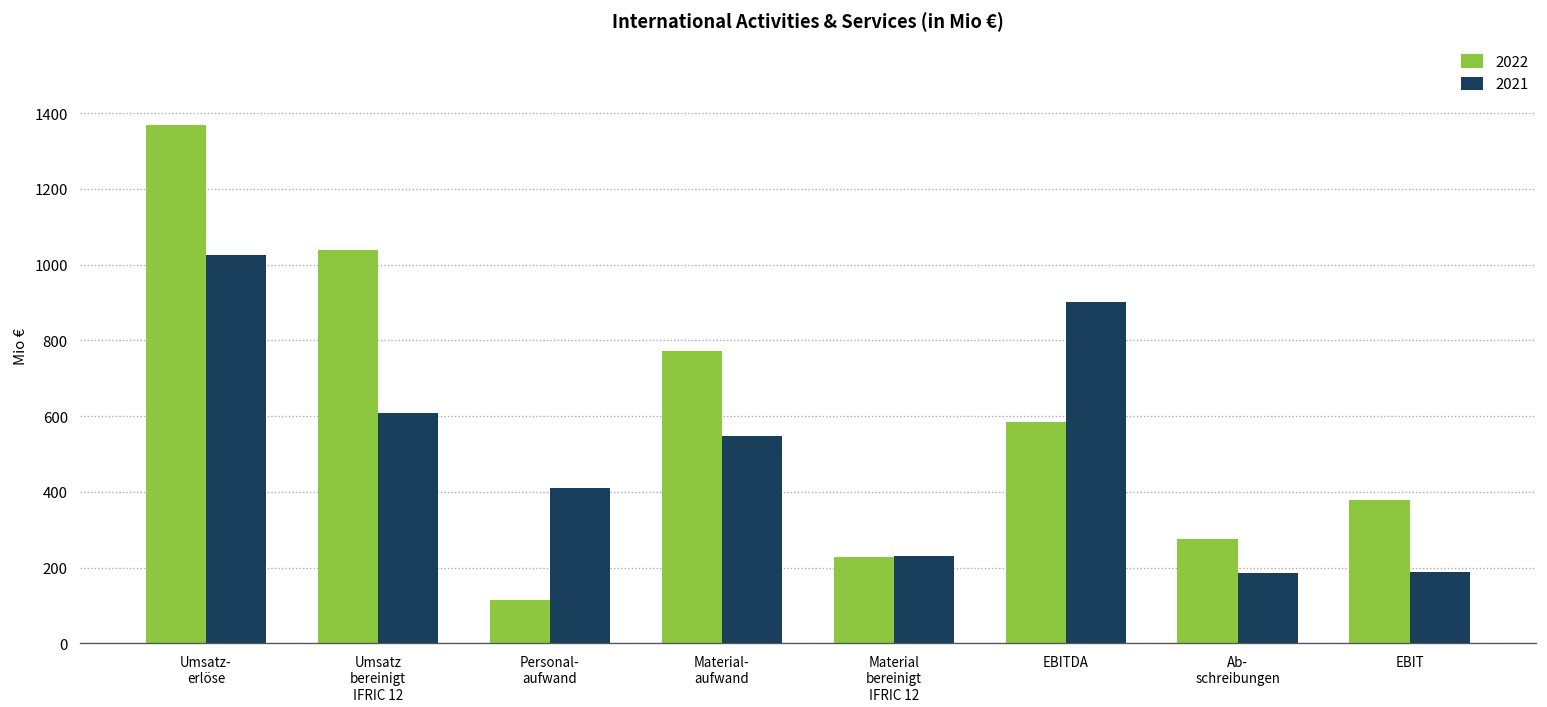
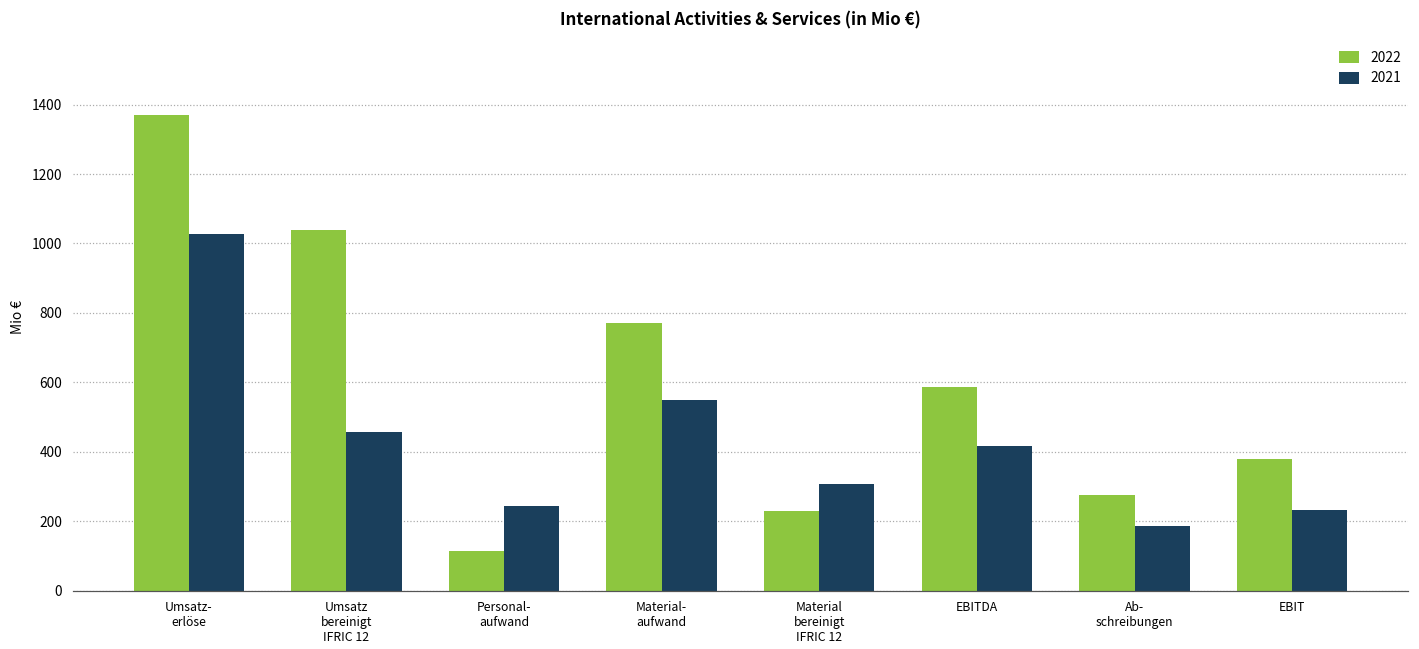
2021, Umsatz bereinigt IFRIC 12: 610 -> 460
2021, Personal- aufwand: 410 -> 240
2021, Material bereinigt IFRIC 12: 230 -> 310
2021, EBITDA: 900 -> 420
2021, EBIT: 190 -> 230
